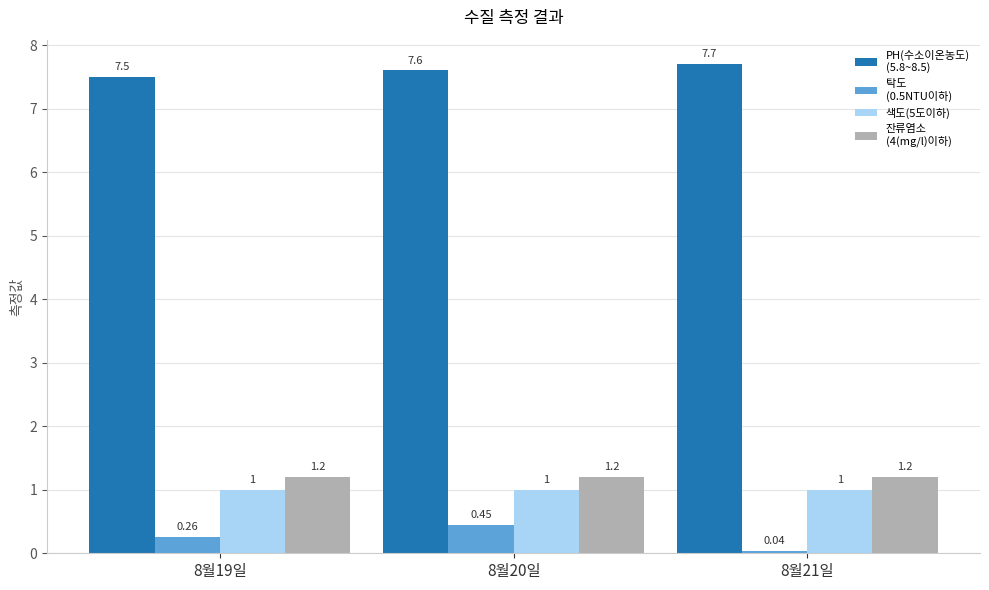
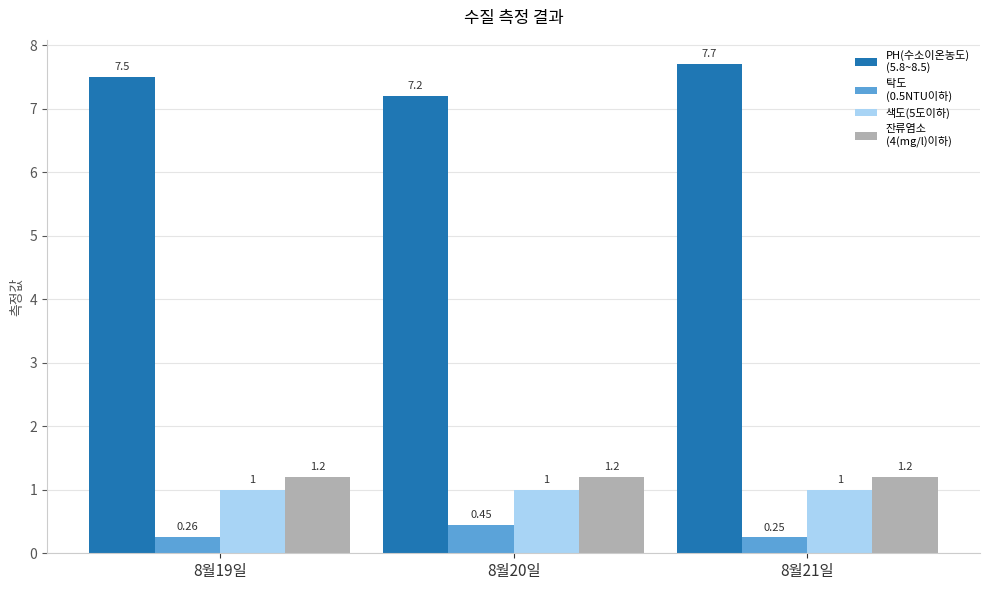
PH(수소이온농도) (5.8~8.5), 8월20일: 7.6 -> 7.2
탁도 (0.5NTU이하), 8월21일: 0.04 -> 0.25
